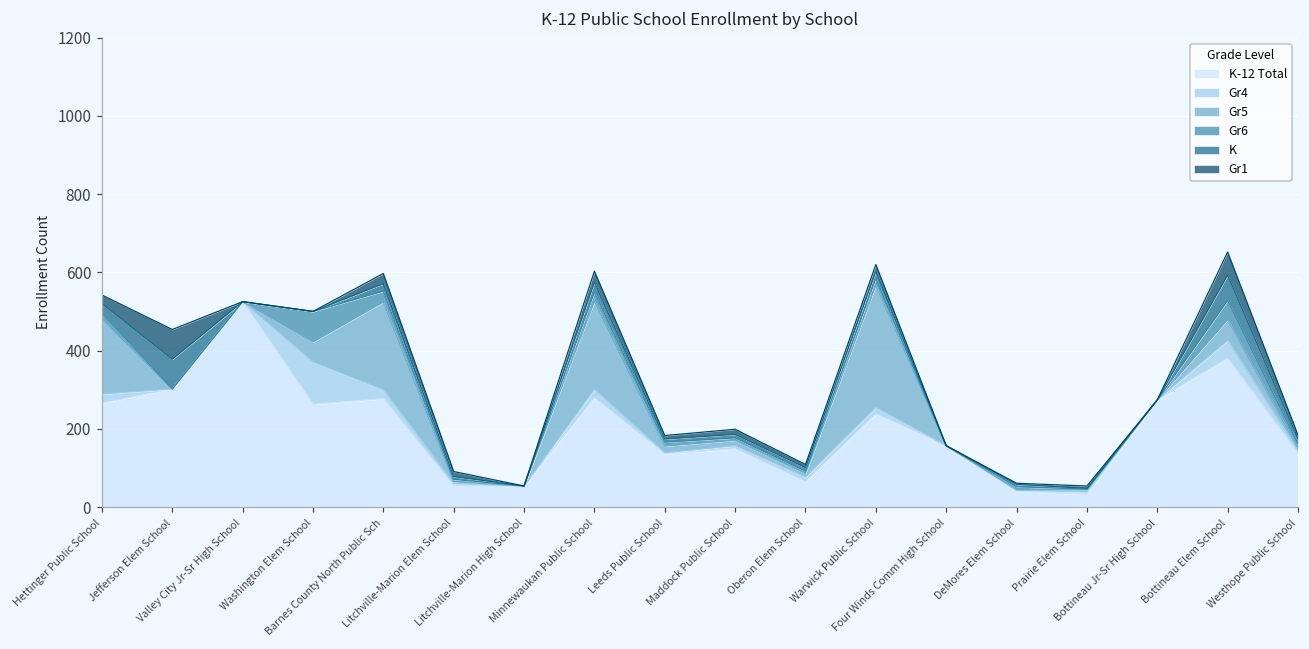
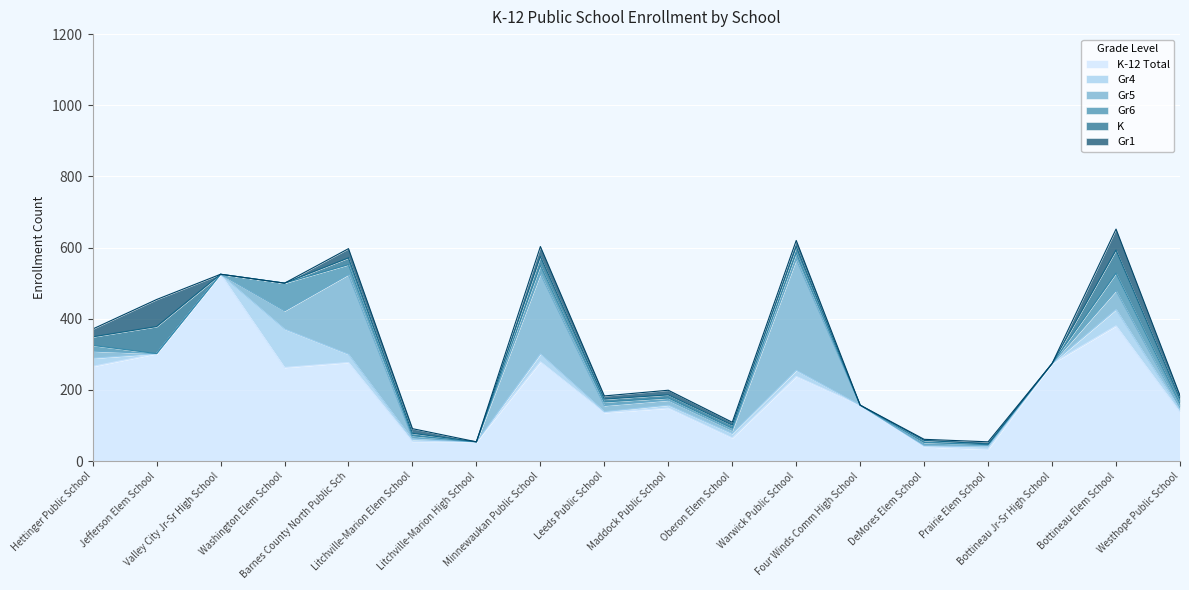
Gr5, Hettinger Public School: 190 -> 20
